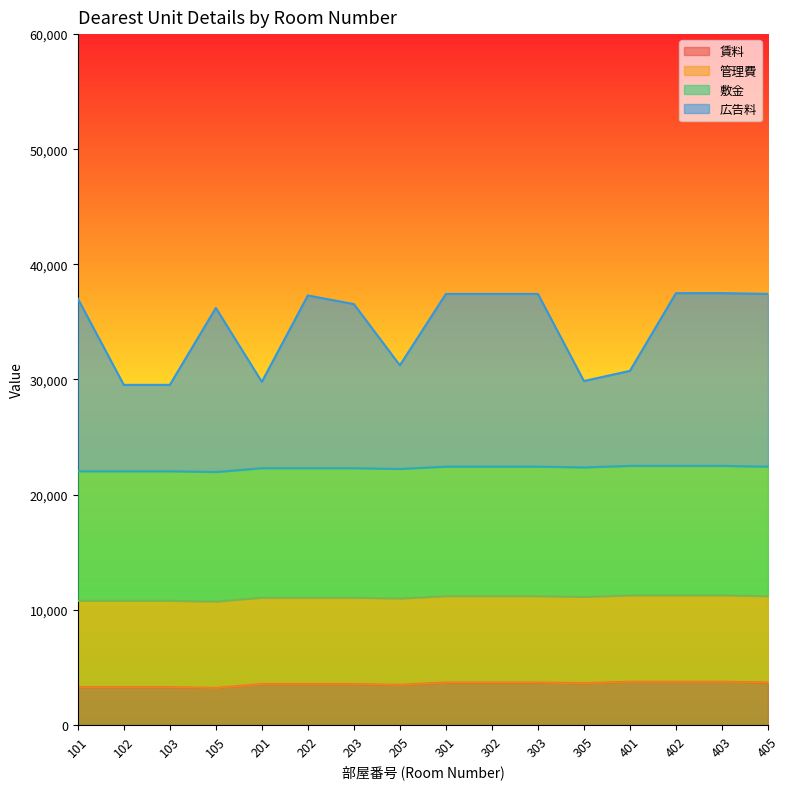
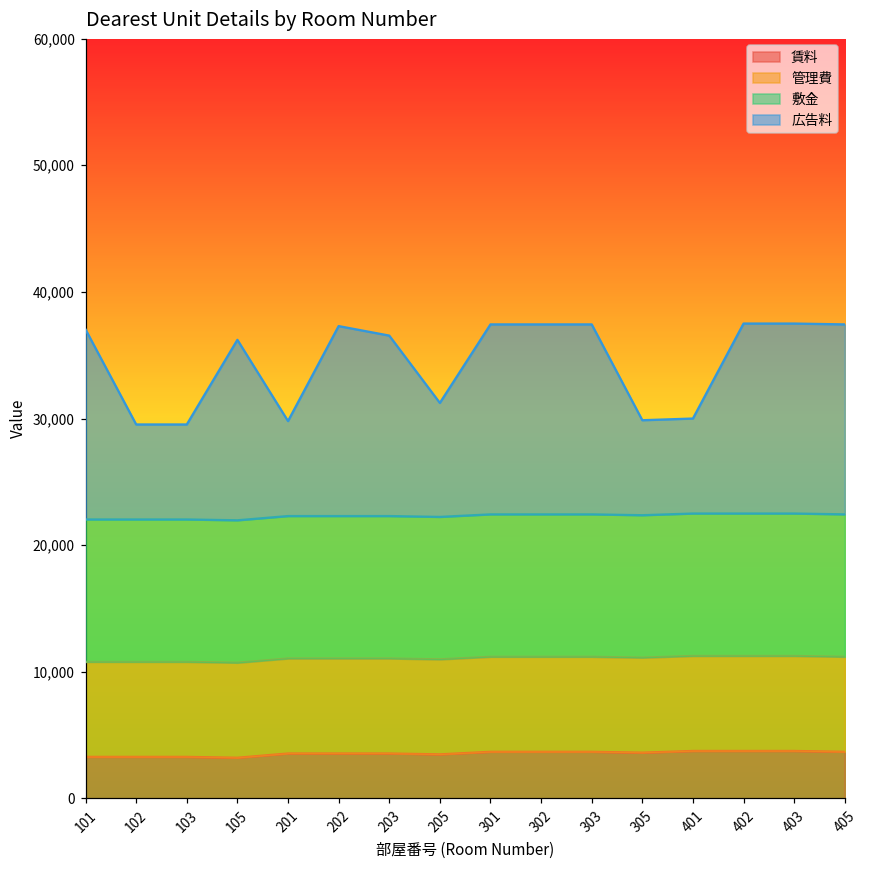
広告料, 401: 8,300 -> 7,500
